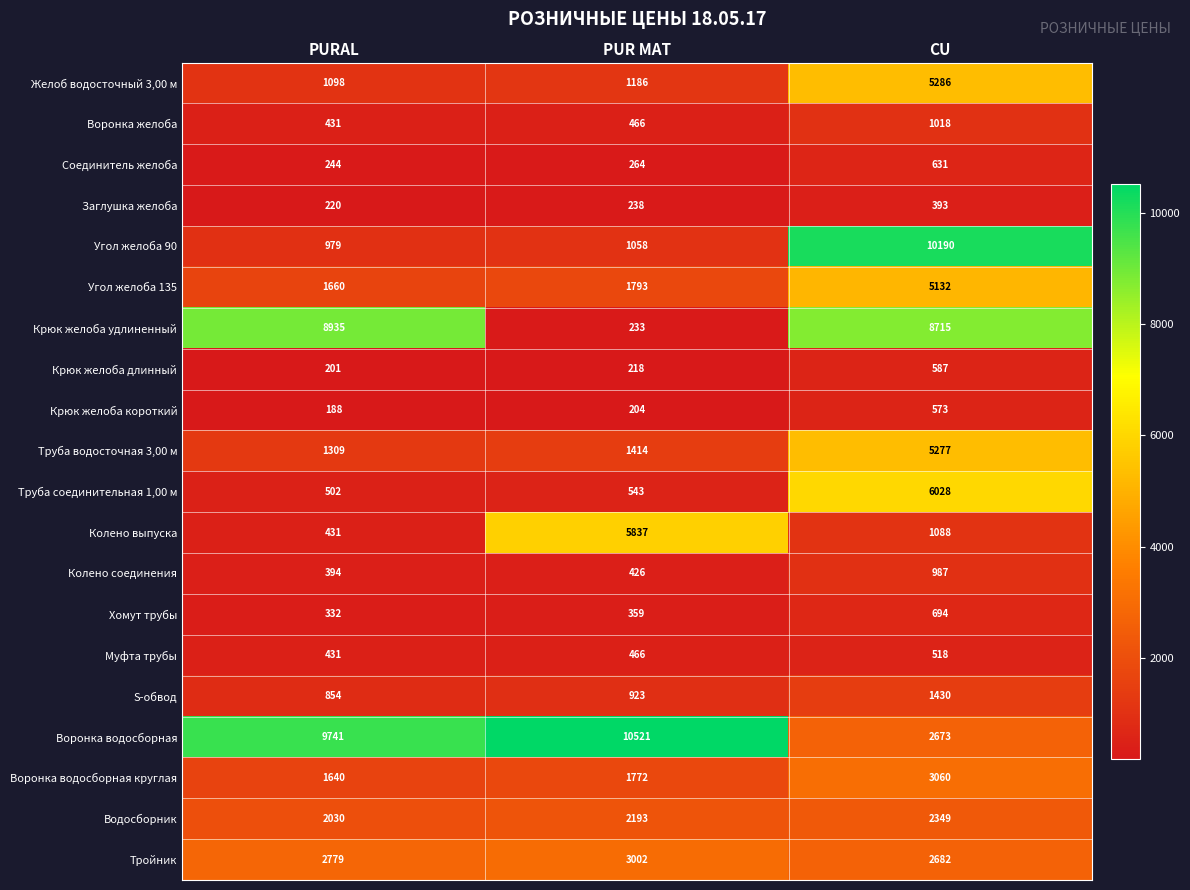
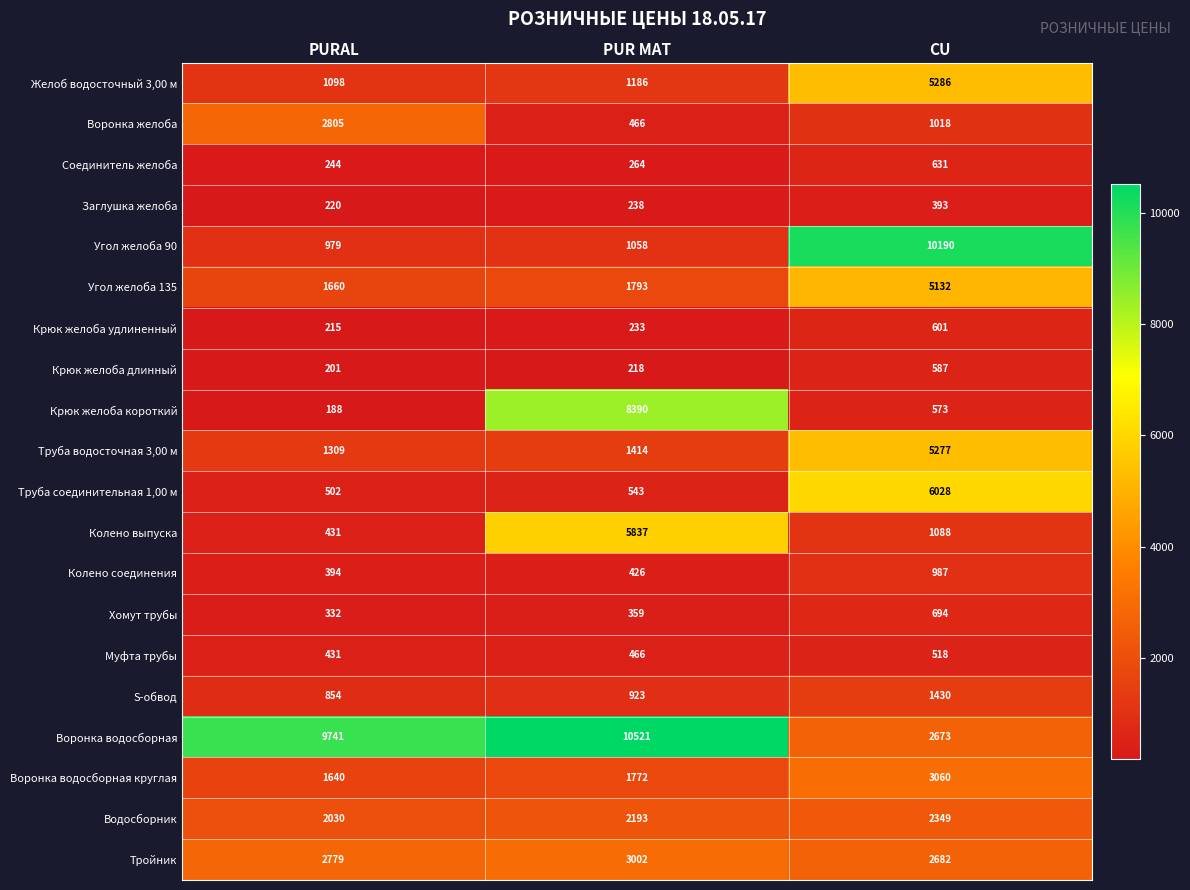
Воронка желоба, PURAL: 431 -> 2805
Крюк желоба удлиненный, PURAL: 8935 -> 215
Крюк желоба удлиненный, CU: 8715 -> 601
Крюк желоба короткий, PUR MAT: 204 -> 8390
